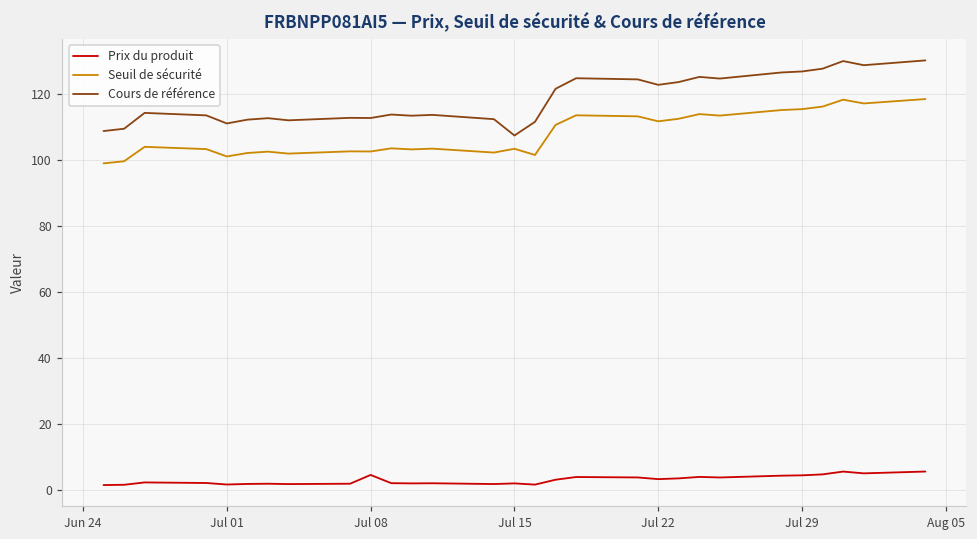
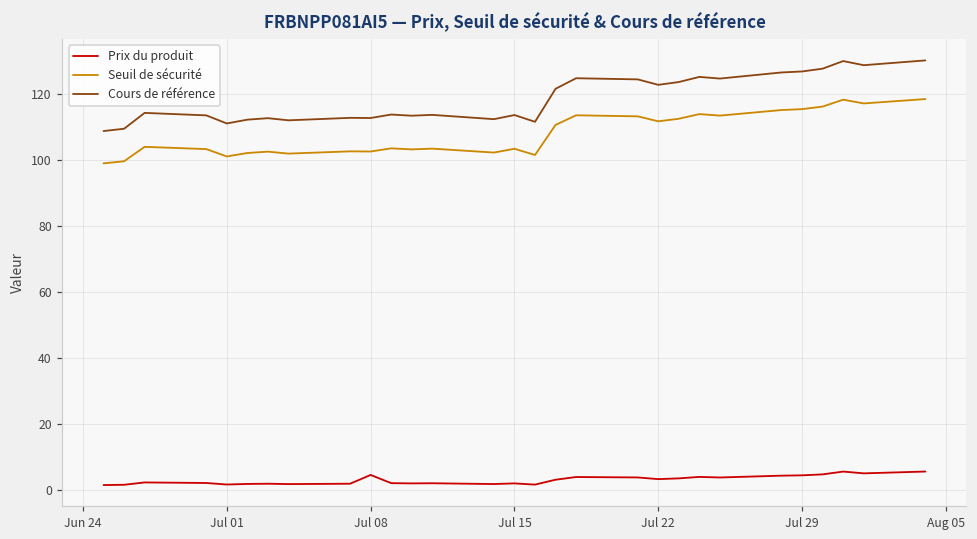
Cours de référence, Jul 15: 107 -> 114
